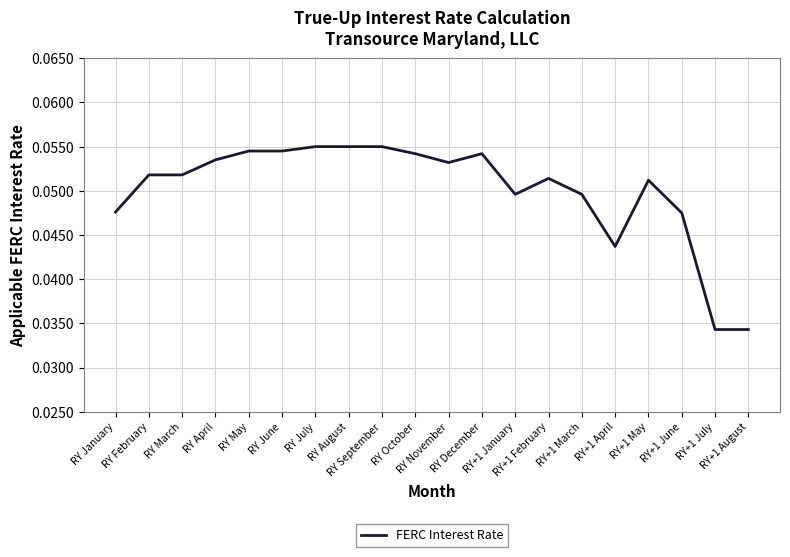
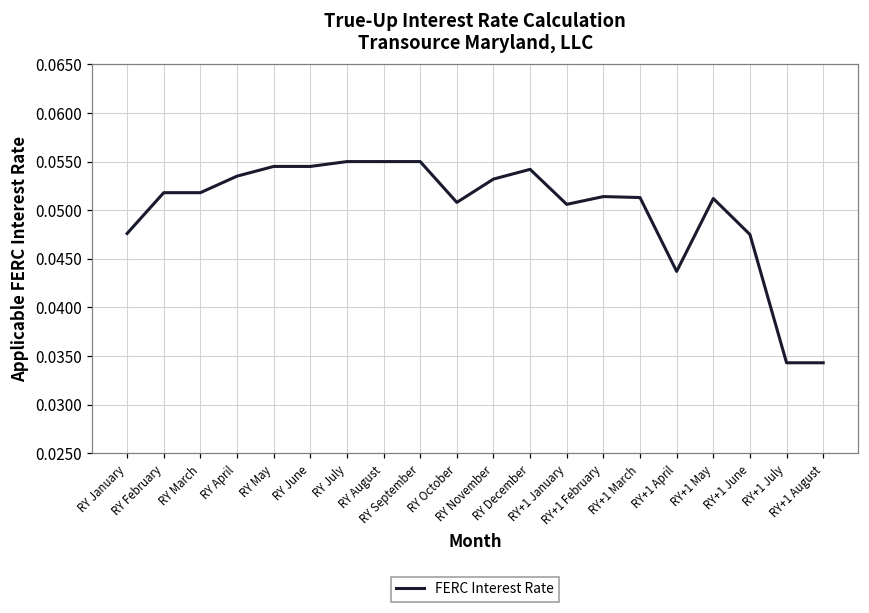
RY October: 0.054 -> 0.051
RY+1 January: 0.050 -> 0.051
RY+1 March: 0.050 -> 0.051
